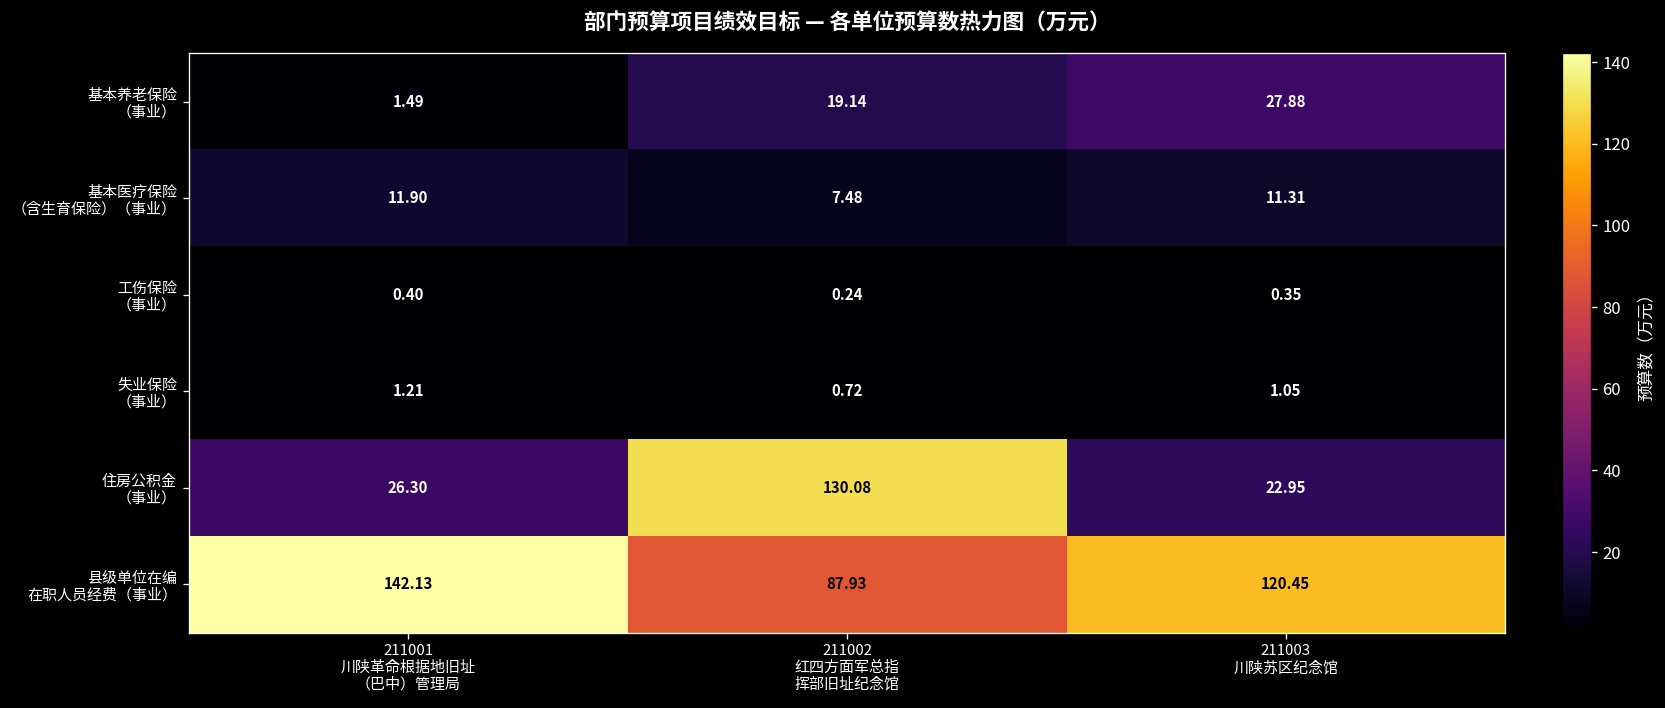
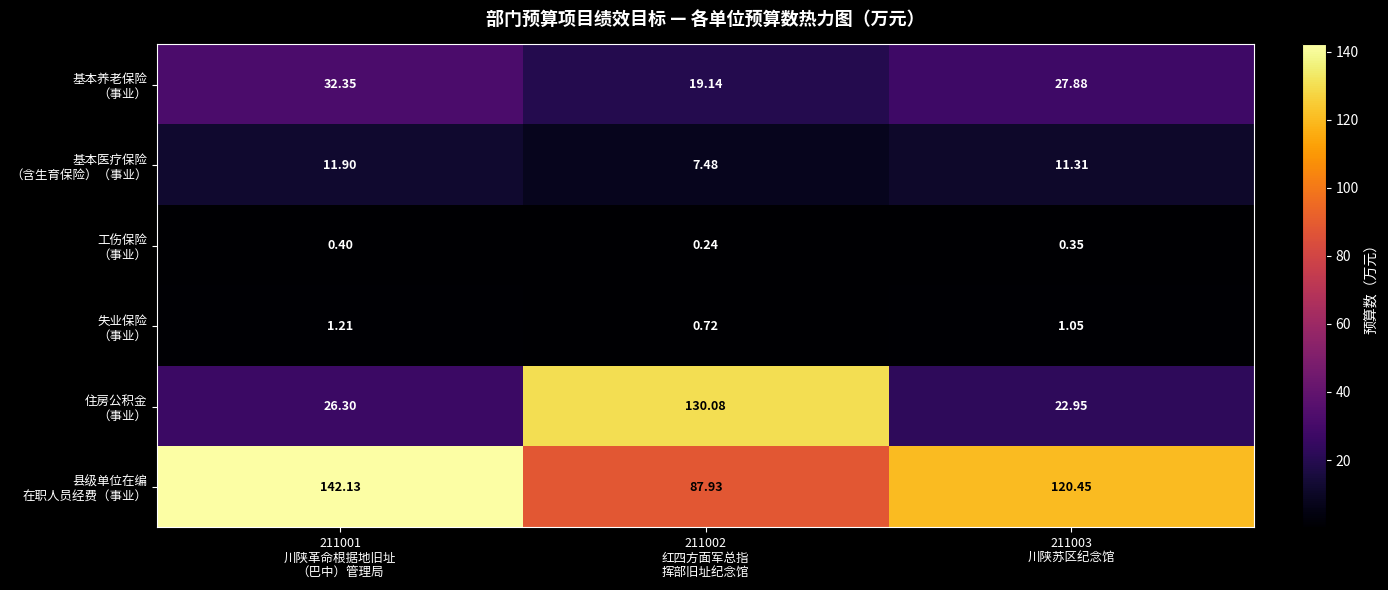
基本养老保险 （事业）, 211001 川陕革命根据地旧址 （巴中）管理局: 1.49 -> 32.35
